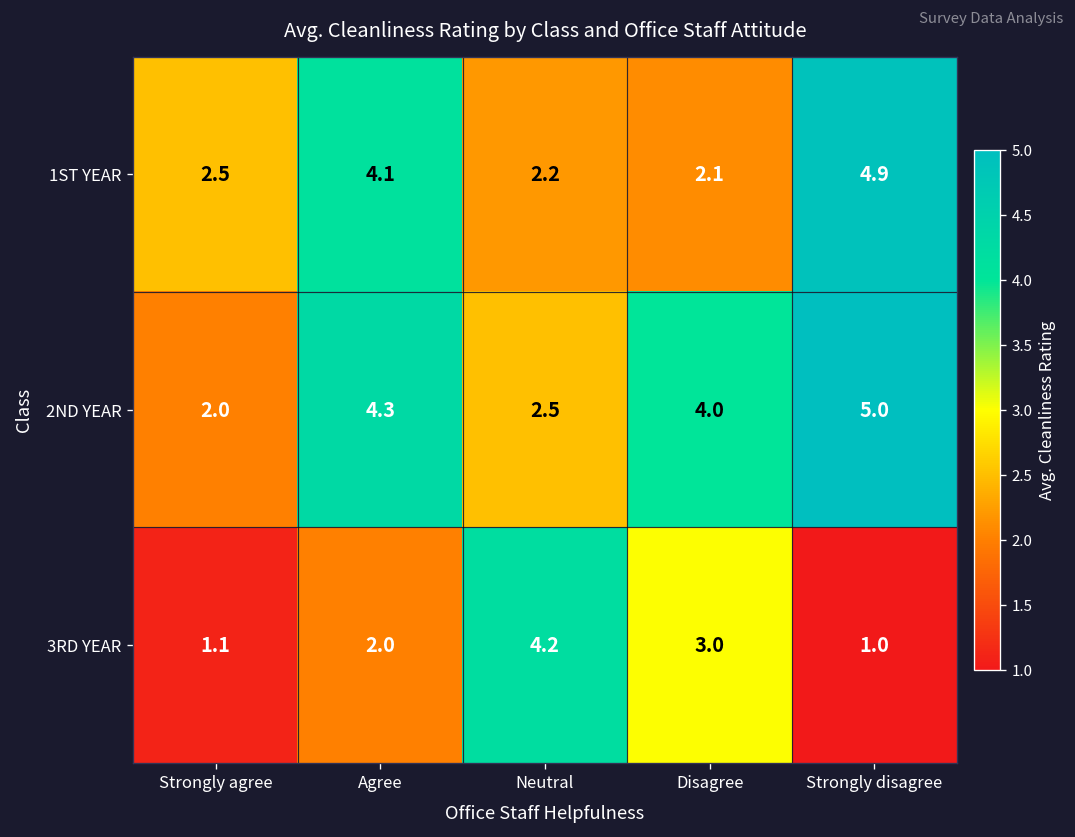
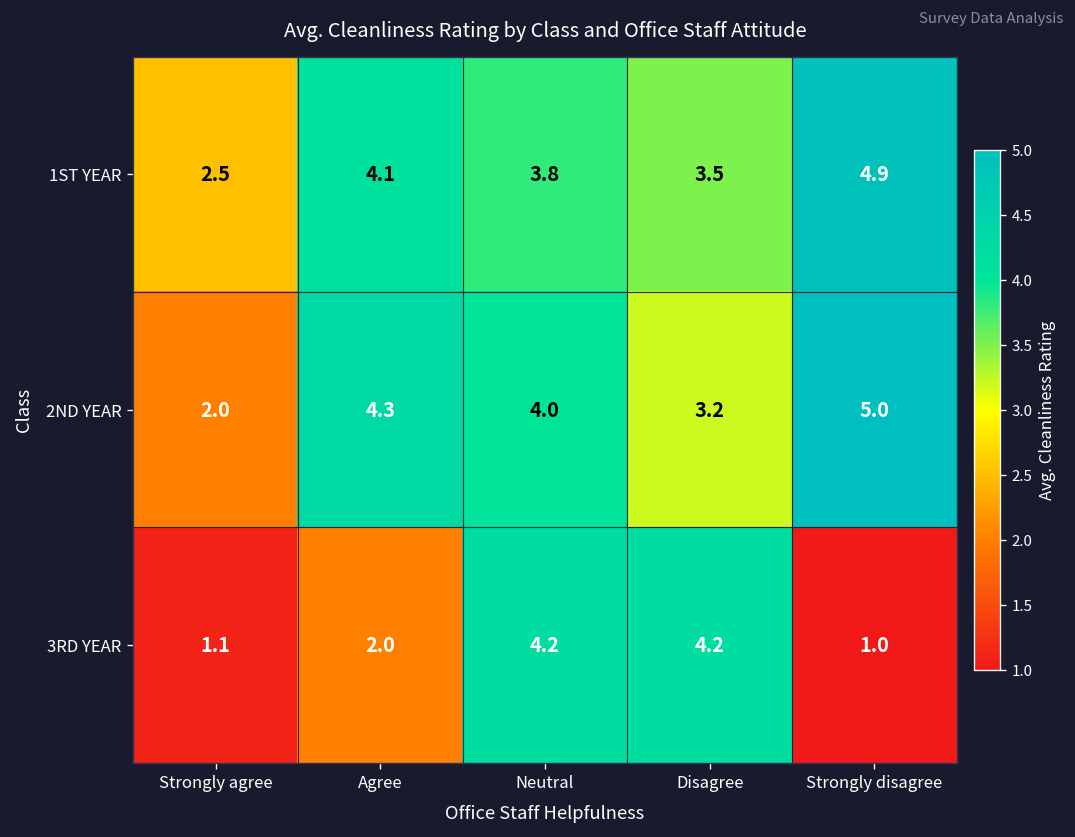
1ST YEAR, Neutral: 2.2 -> 3.8
1ST YEAR, Disagree: 2.1 -> 3.5
2ND YEAR, Neutral: 2.5 -> 4.0
2ND YEAR, Disagree: 4.0 -> 3.2
3RD YEAR, Disagree: 3.0 -> 4.2
